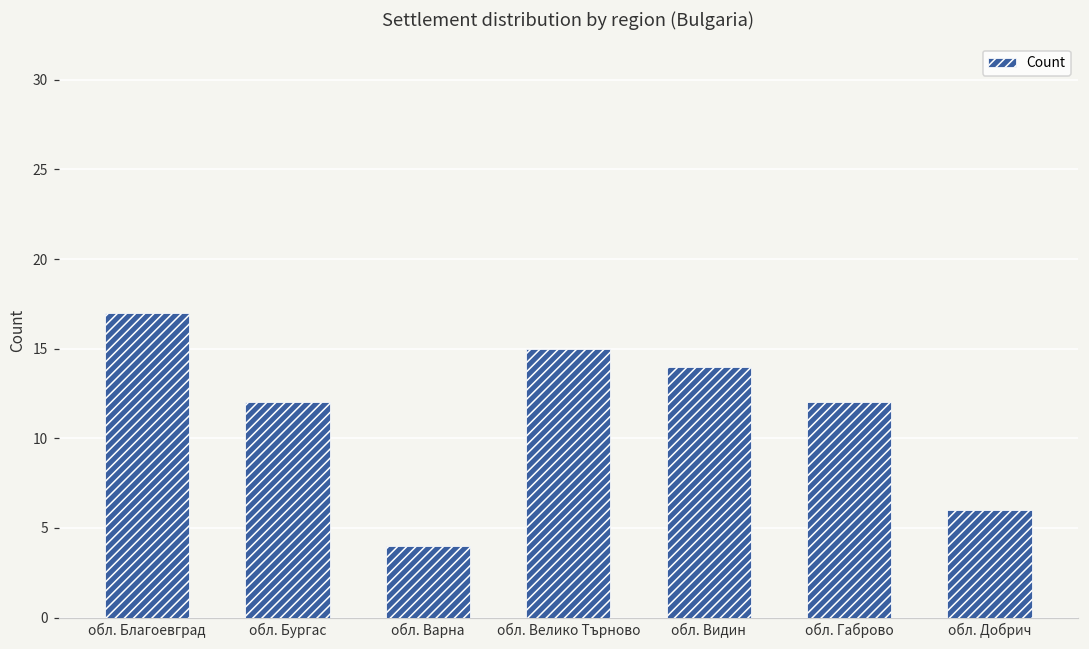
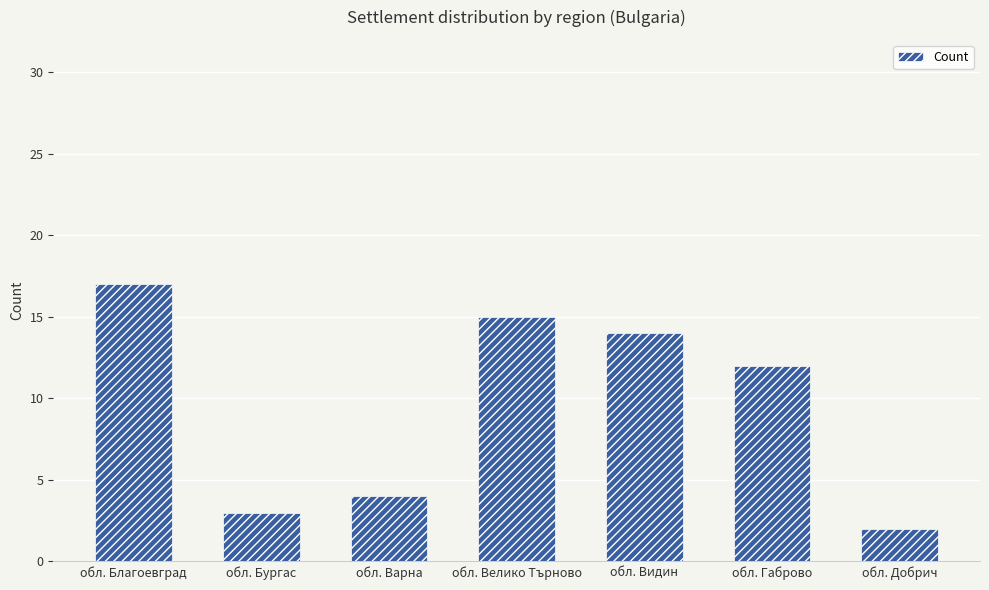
обл. Бургас: 12 -> 3
обл. Добрич: 6 -> 2
